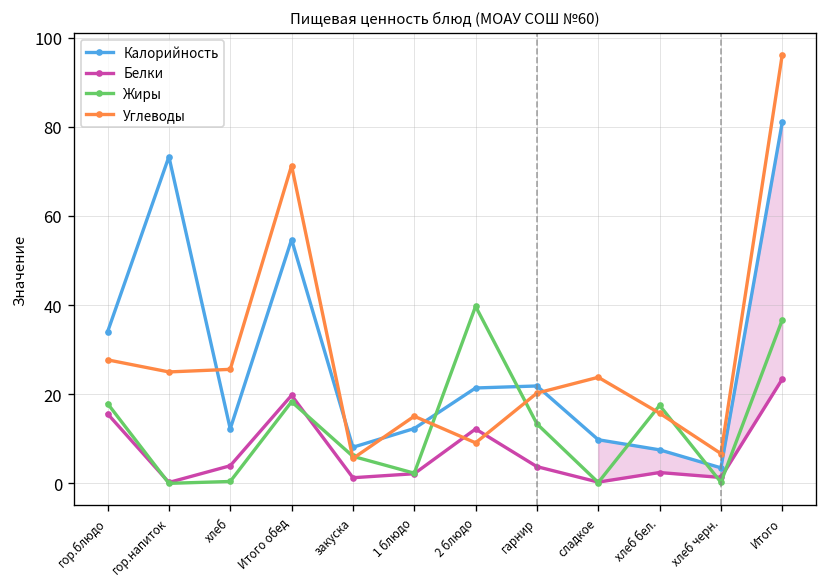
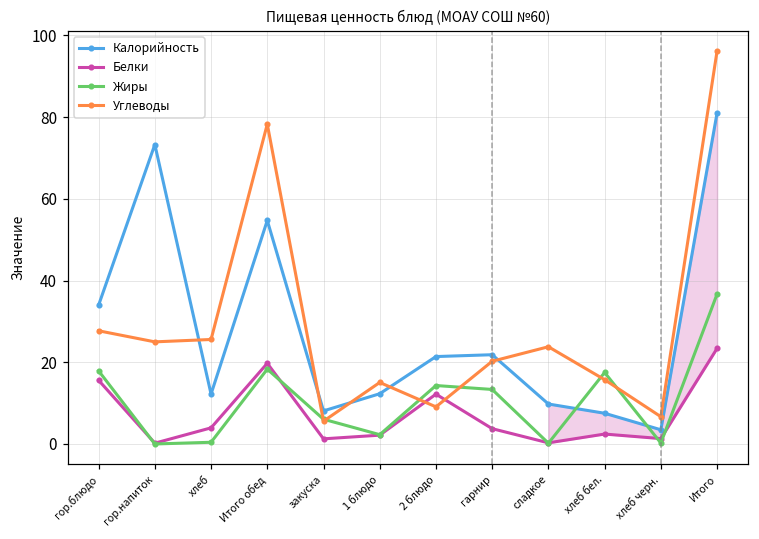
Углеводы, Итого обед: 71 -> 78
Жиры, 2 блюдо: 40 -> 14
